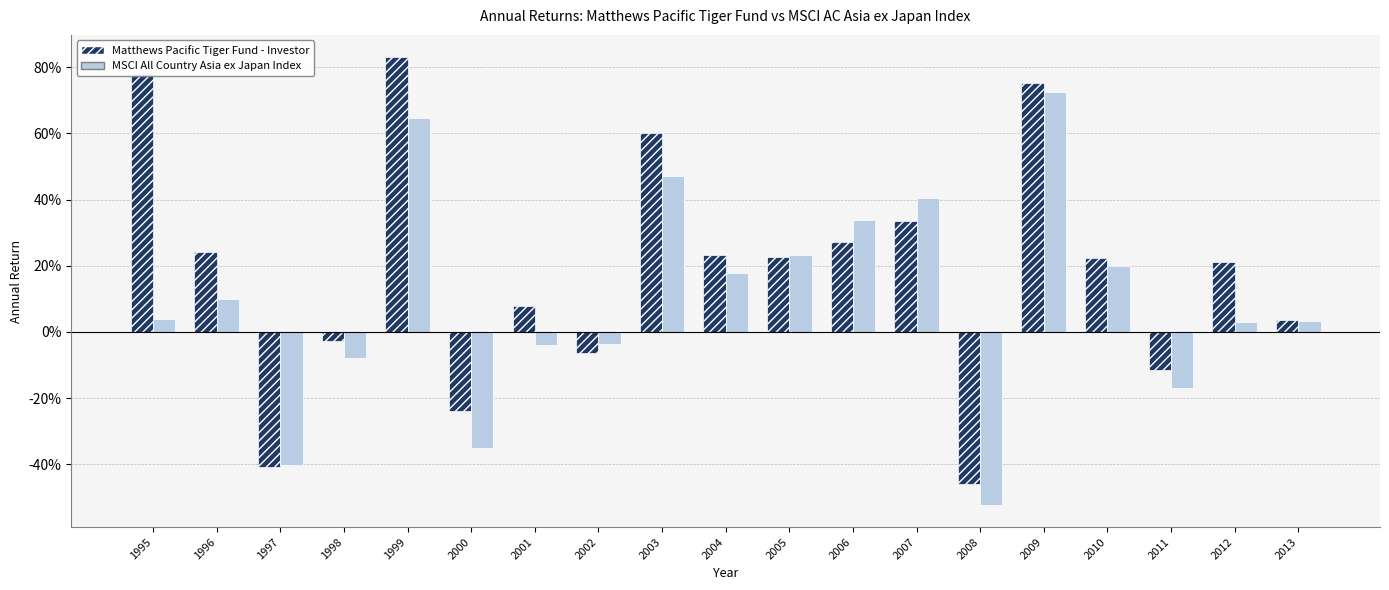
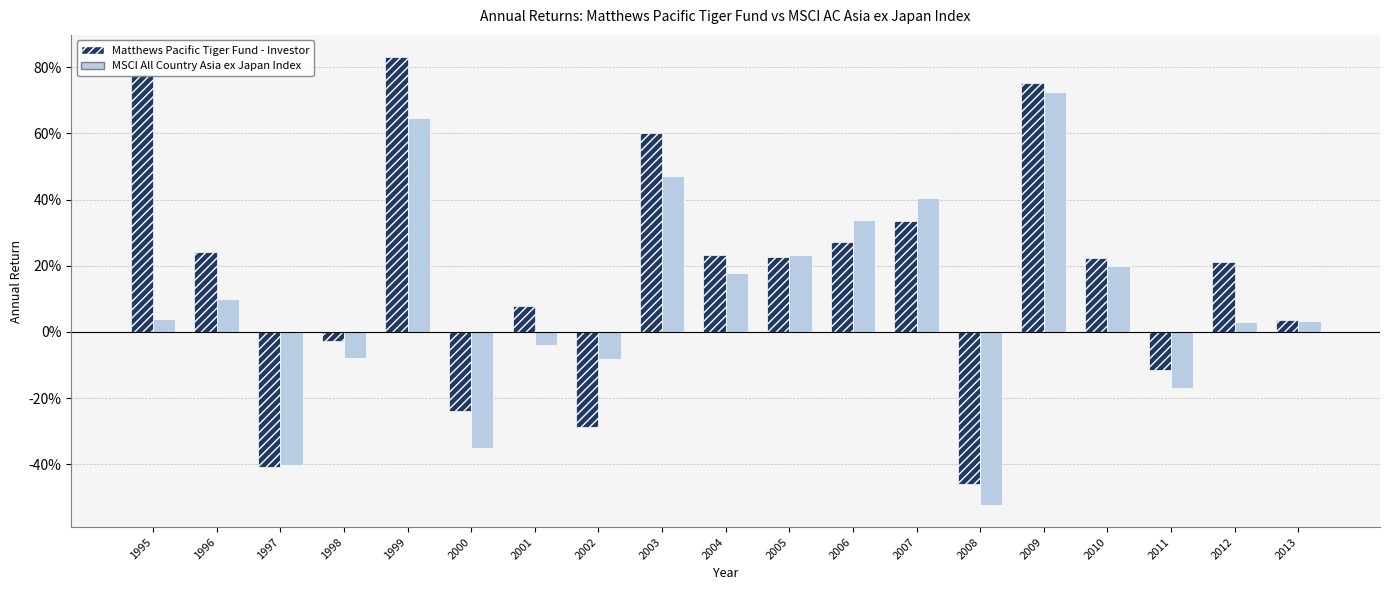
Matthews Pacific Tiger Fund - Investor, 2002: -6% -> -29%
MSCI All Country Asia ex Japan Index, 2002: -4% -> -8%
